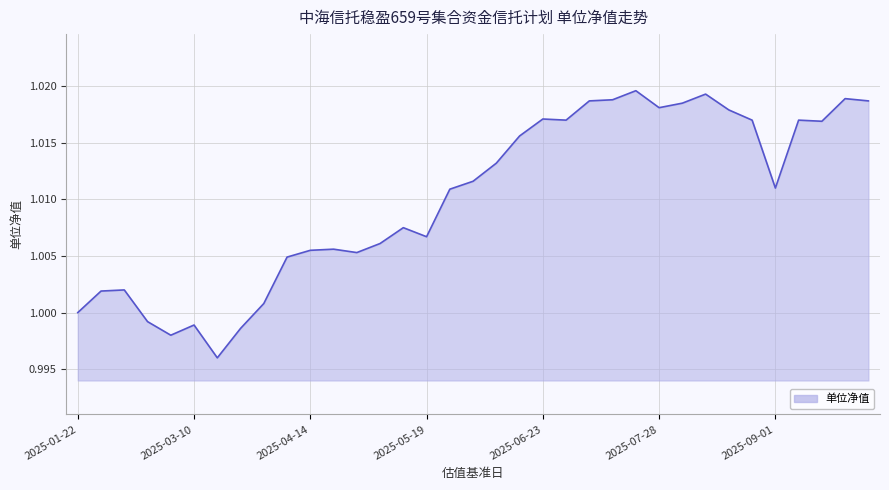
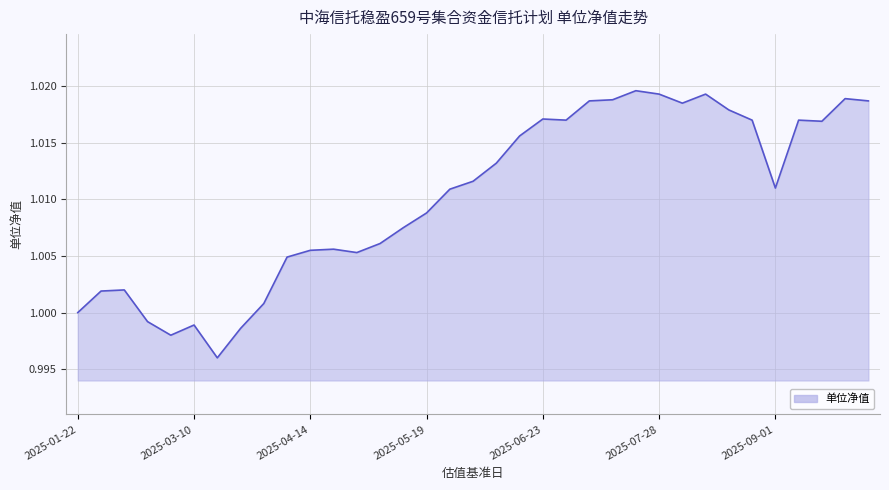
2025-05-19: 1.0067 -> 1.0088
2025-07-28: 1.0181 -> 1.0193
